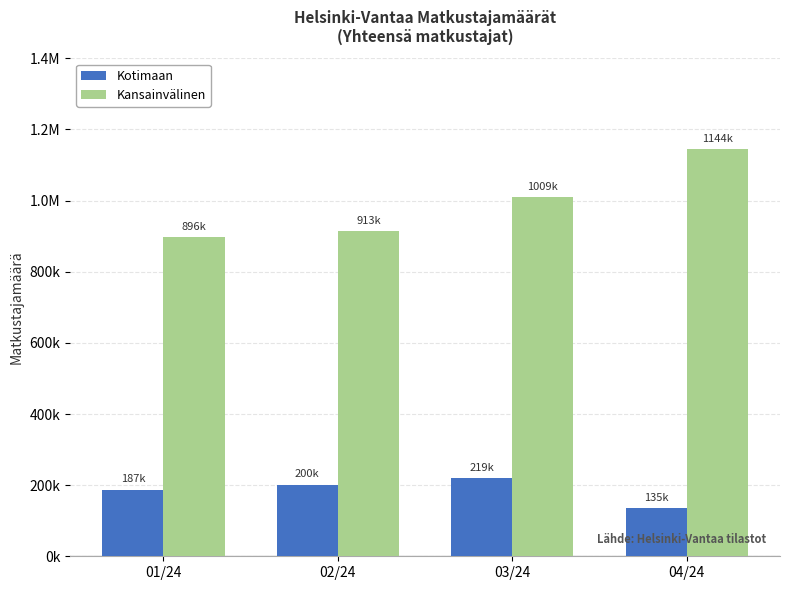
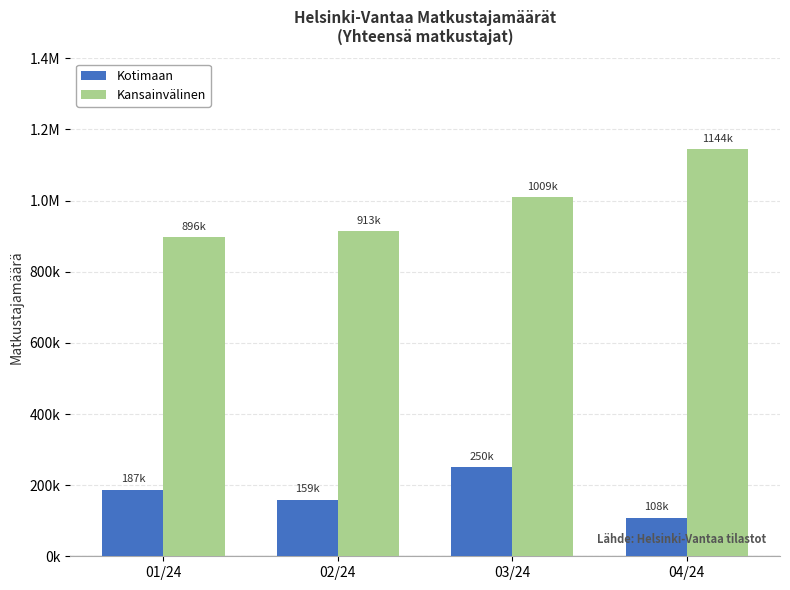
Kotimaan, 02/24: 200k -> 159k
Kotimaan, 03/24: 219k -> 250k
Kotimaan, 04/24: 135k -> 108k
